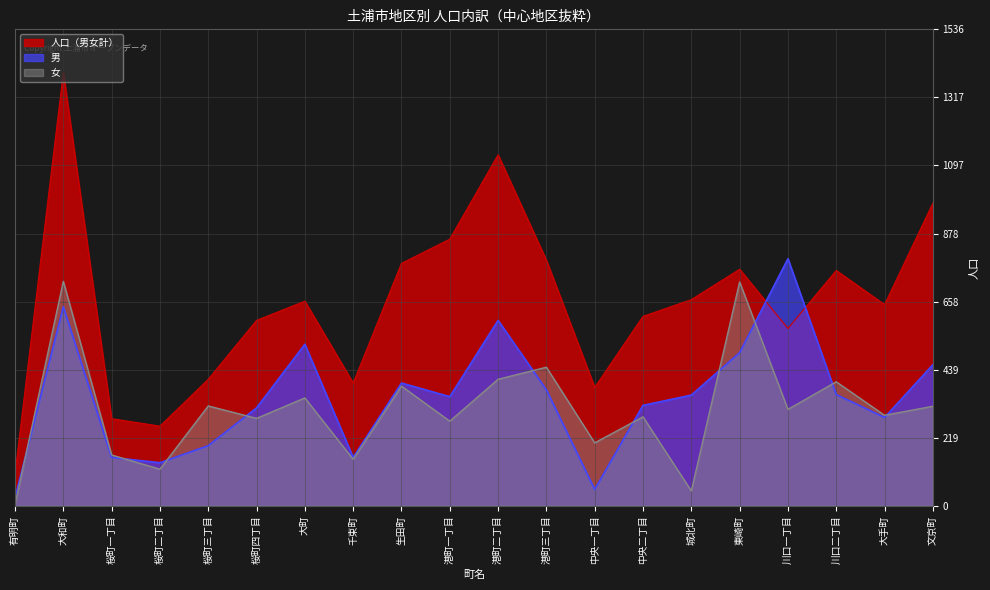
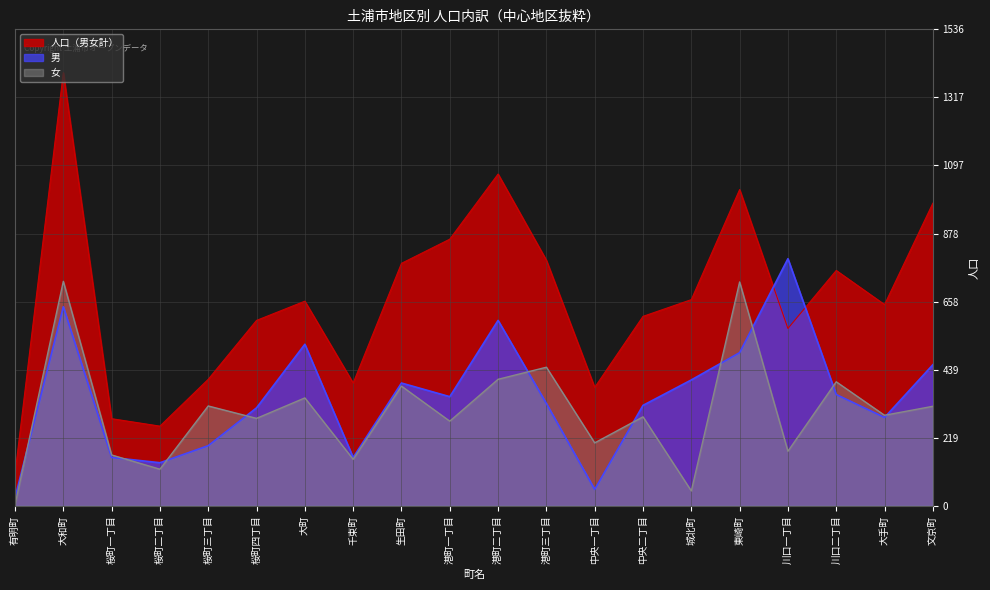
人口（男女計）, 港町二丁目: 1130 -> 1070
男, 港町三丁目: 370 -> 330
男, 城北町: 360 -> 410
人口（男女計）, 東崎町: 760 -> 1020
女, 川口一丁目: 310 -> 180
